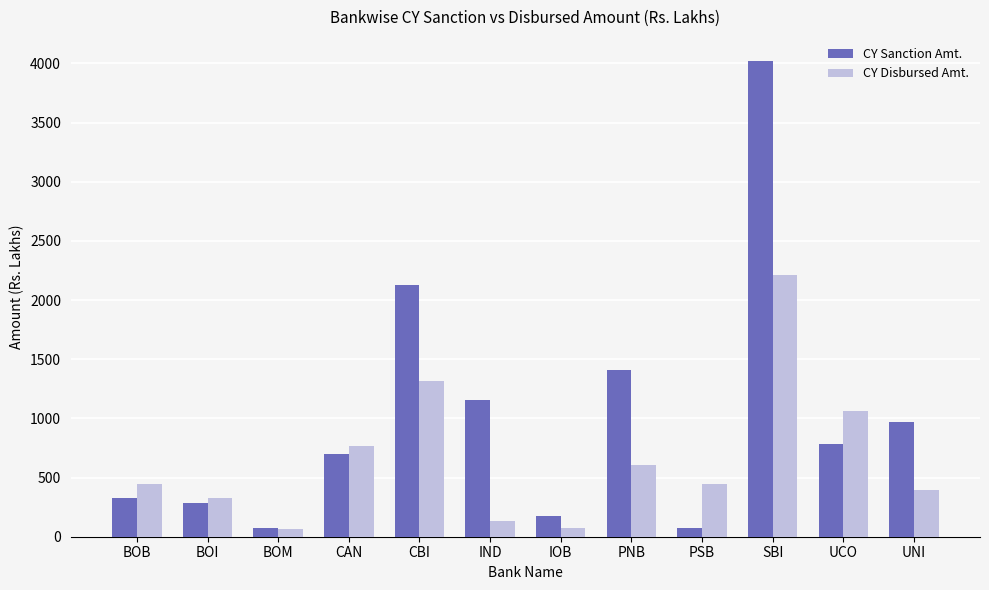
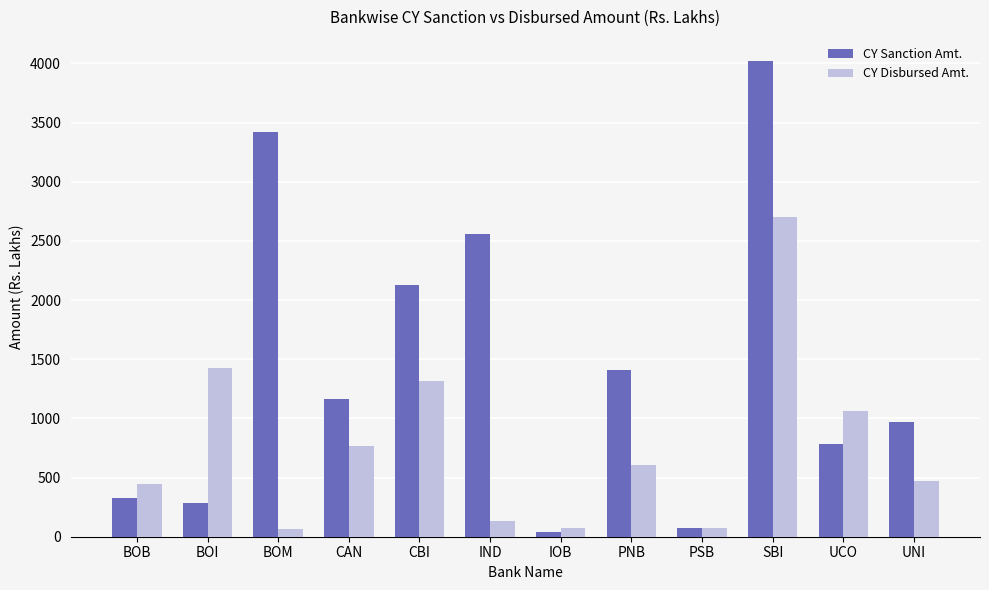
CY Disbursed Amt., BOI: 320 -> 1420
CY Sanction Amt., BOM: 70 -> 3420
CY Sanction Amt., CAN: 700 -> 1170
CY Sanction Amt., IND: 1160 -> 2560
CY Sanction Amt., IOB: 180 -> 40
CY Disbursed Amt., PSB: 440 -> 70
CY Disbursed Amt., SBI: 2210 -> 2700
CY Disbursed Amt., UNI: 390 -> 470
